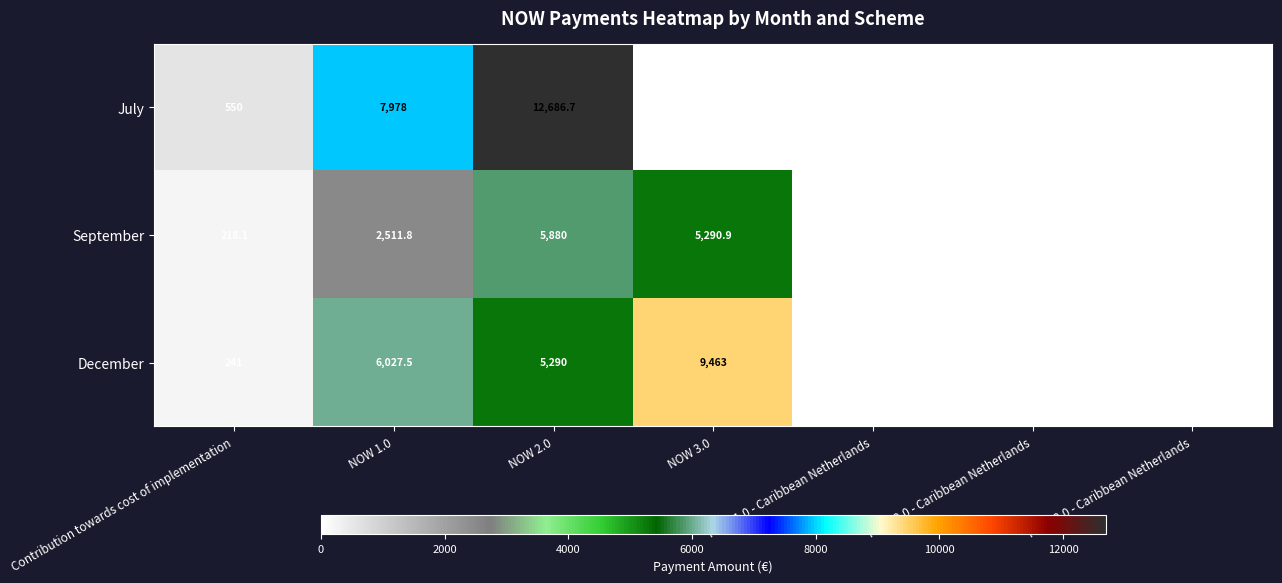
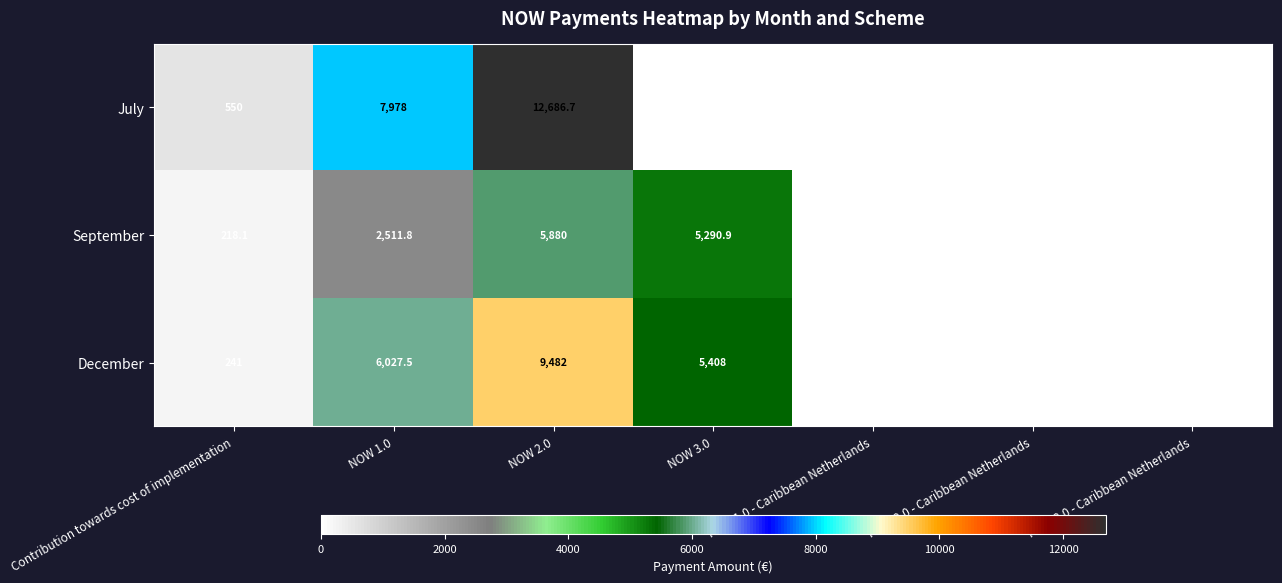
December, NOW 2.0: 5,290 -> 9,482
December, NOW 3.0: 9,463 -> 5,408
